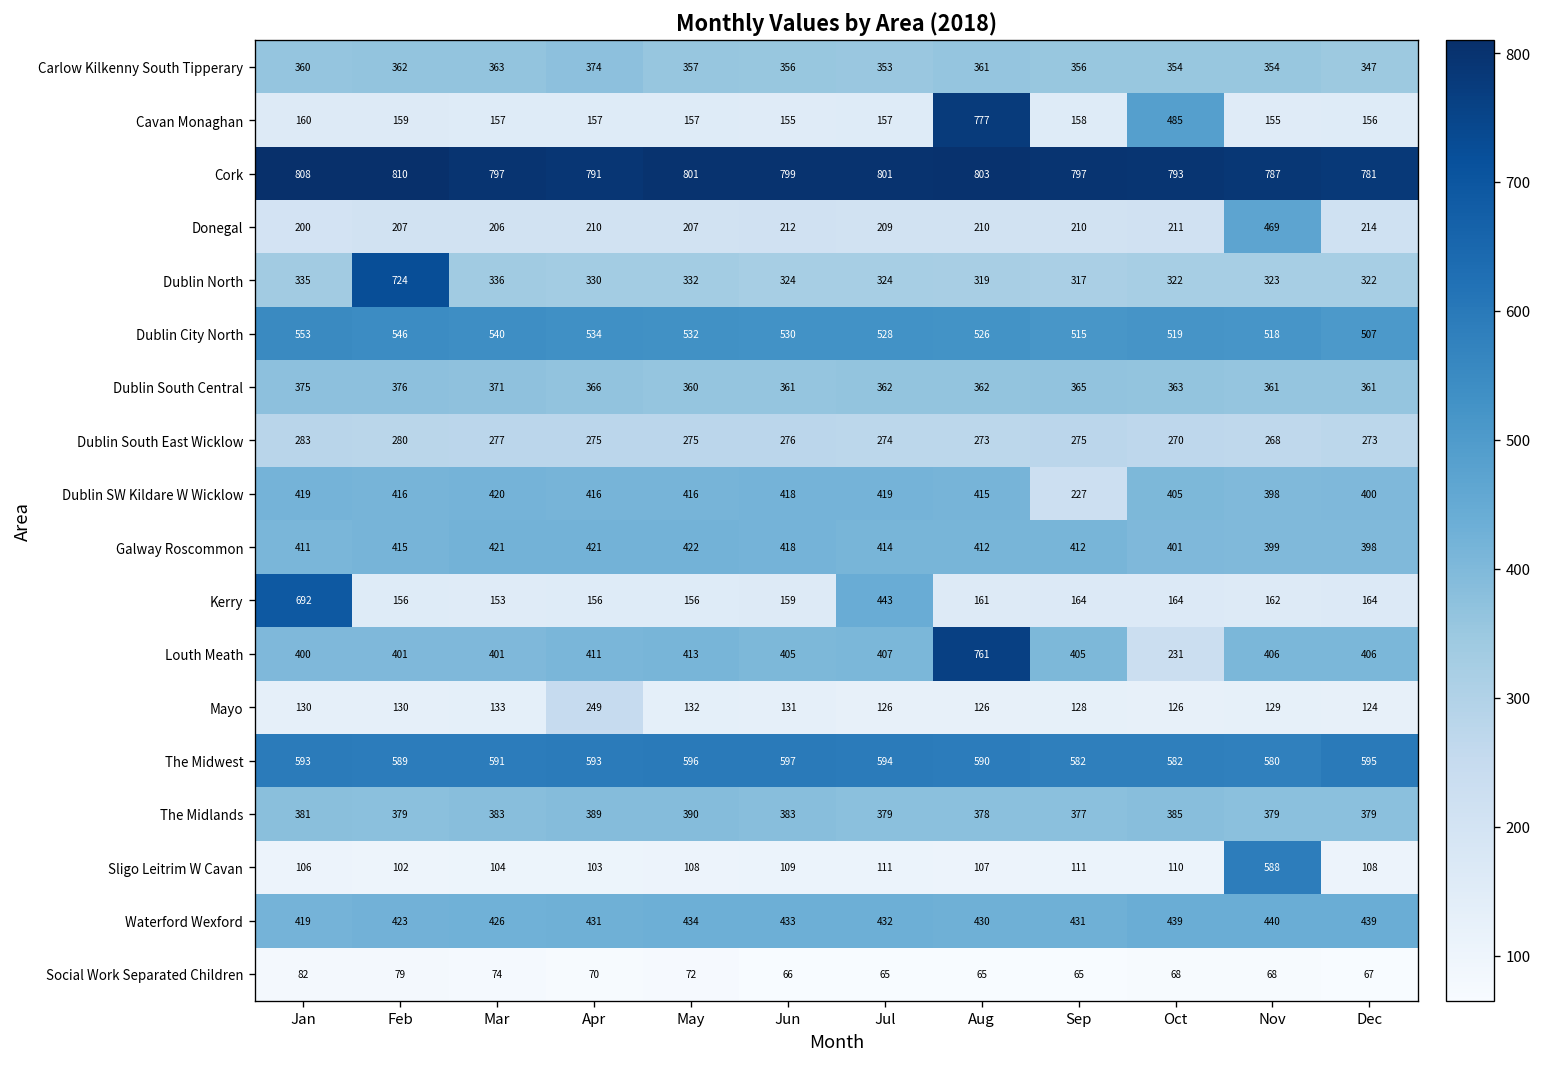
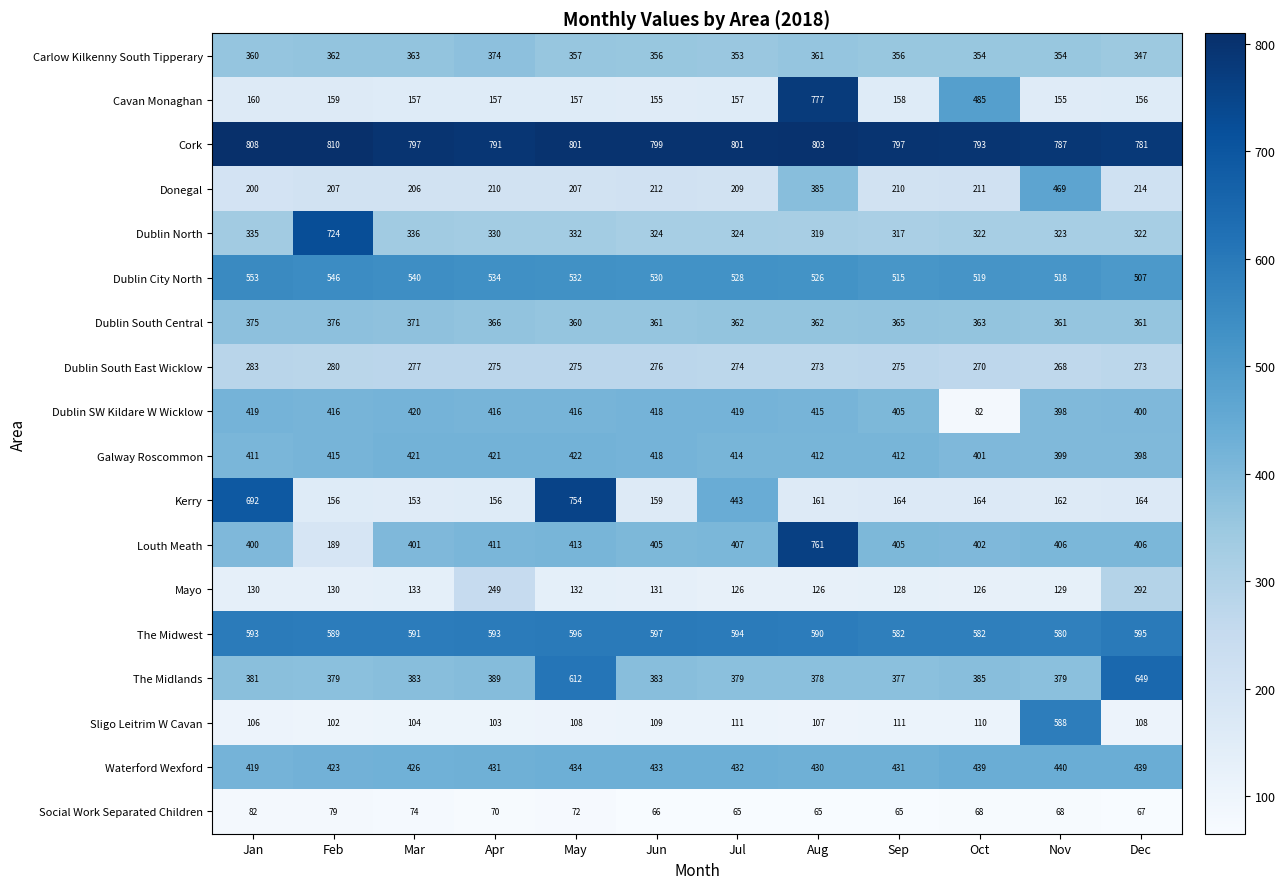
Donegal, Aug: 210 -> 385
Dublin SW Kildare W Wicklow, Sep: 227 -> 405
Dublin SW Kildare W Wicklow, Oct: 405 -> 82
Kerry, May: 156 -> 754
Louth Meath, Feb: 401 -> 189
Louth Meath, Oct: 231 -> 402
Mayo, Dec: 124 -> 292
The Midlands, May: 390 -> 612
The Midlands, Dec: 379 -> 649
